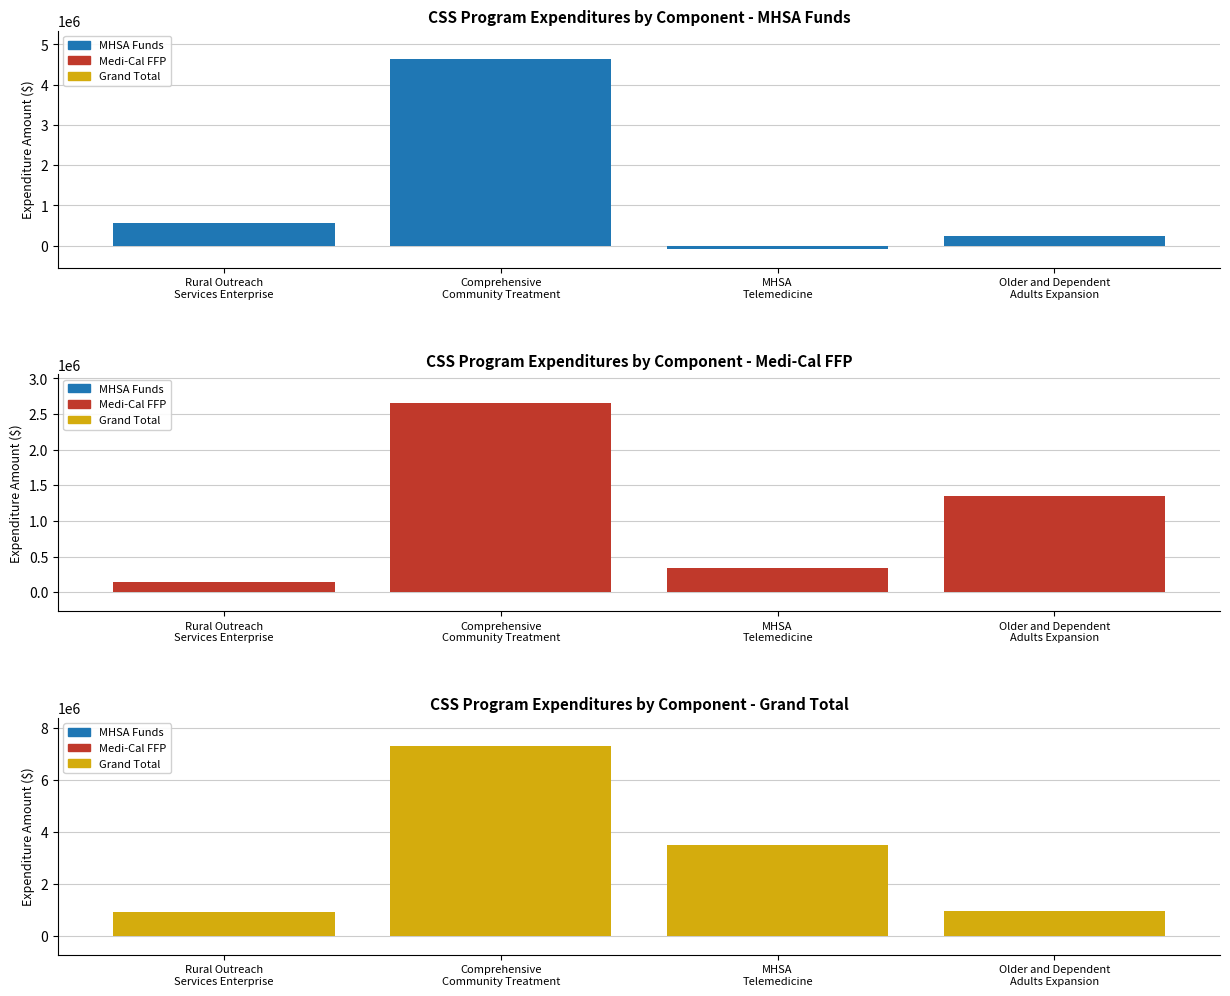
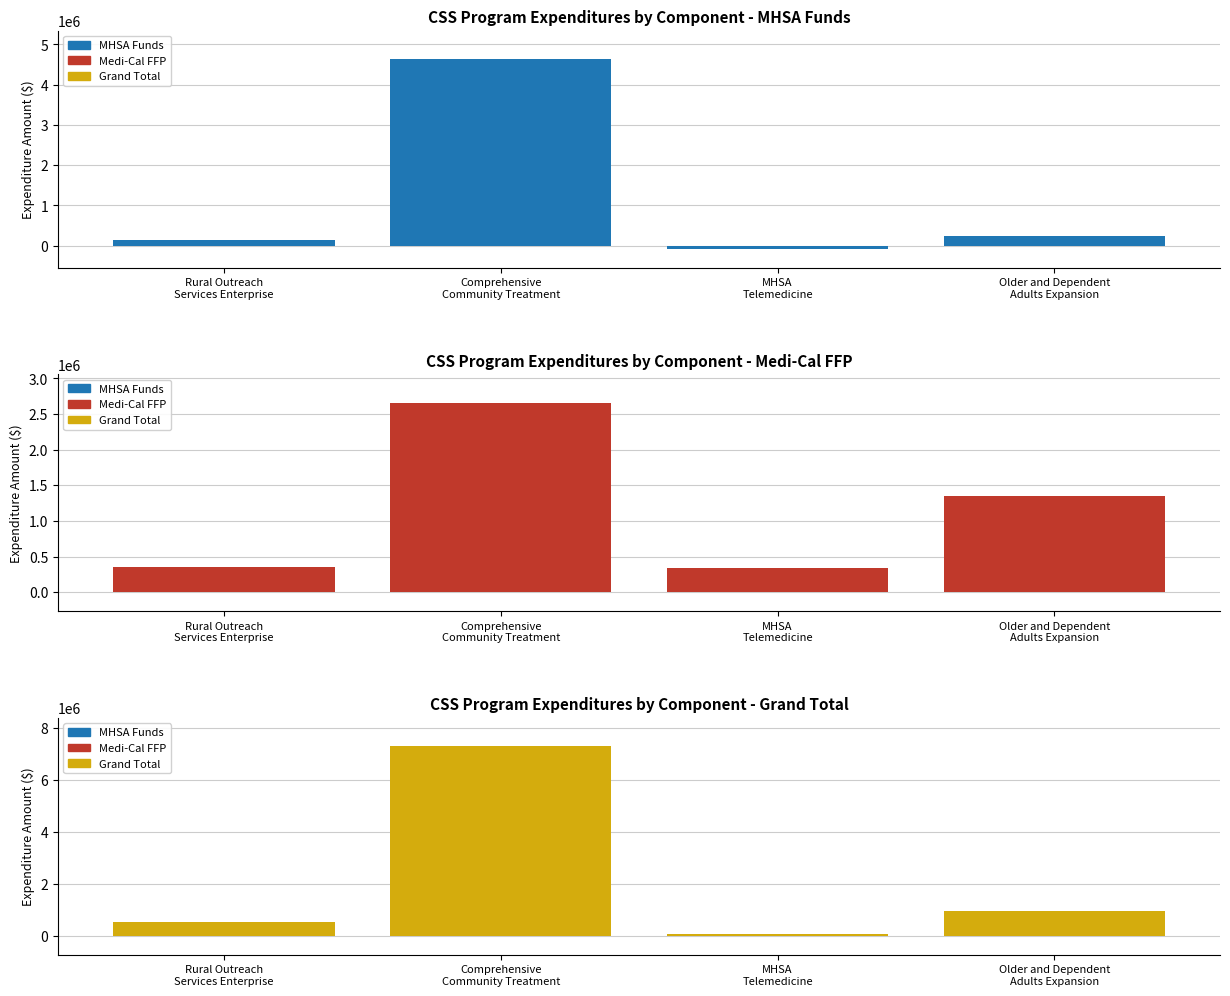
CSS Program Expenditures by Component - MHSA Funds, Rural Outreach Services Enterprise: 600000 -> 100000
CSS Program Expenditures by Component - Medi-Cal FFP, Rural Outreach Services Enterprise: 100000 -> 400000
CSS Program Expenditures by Component - Grand Total, Rural Outreach Services Enterprise: 900000 -> 500000
CSS Program Expenditures by Component - Grand Total, MHSA Telemedicine: 3500000 -> 100000
